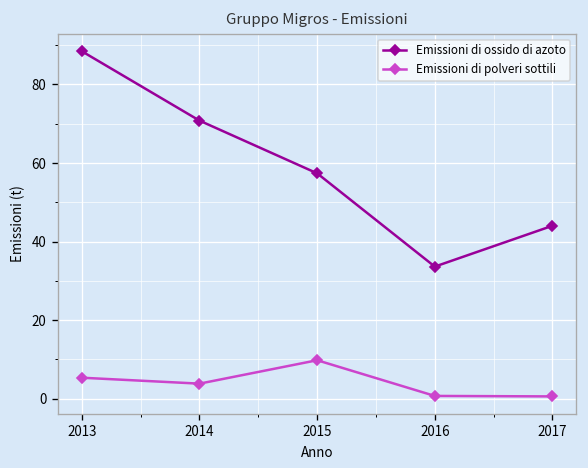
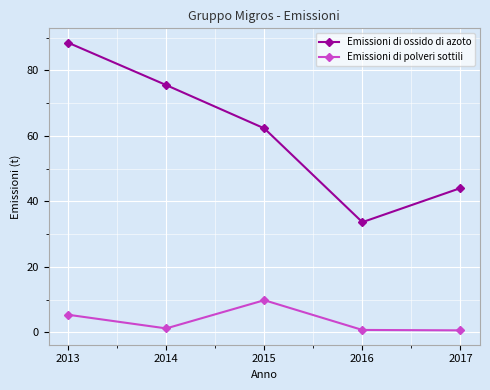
Emissioni di ossido di azoto, 2014: 71 -> 76
Emissioni di polveri sottili, 2014: 4 -> 1
Emissioni di ossido di azoto, 2015: 57 -> 62
